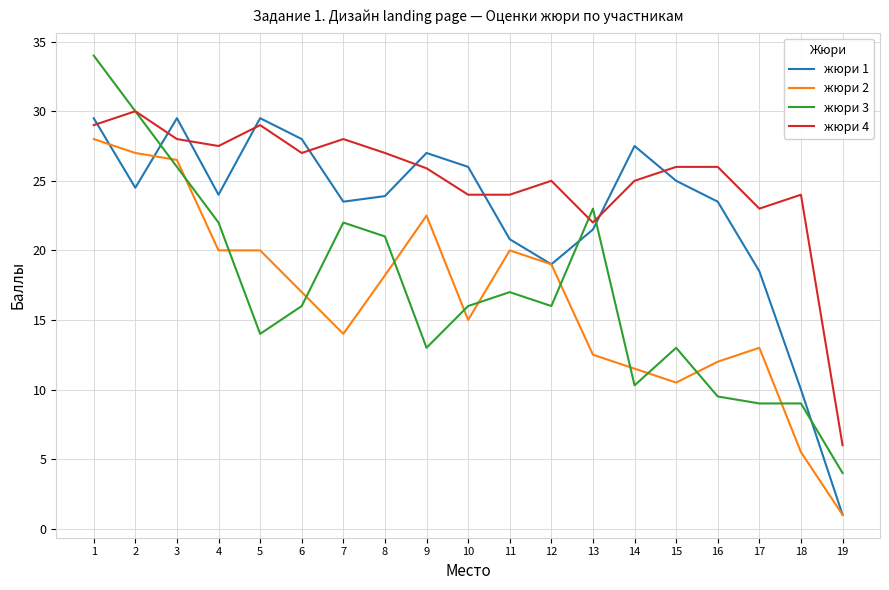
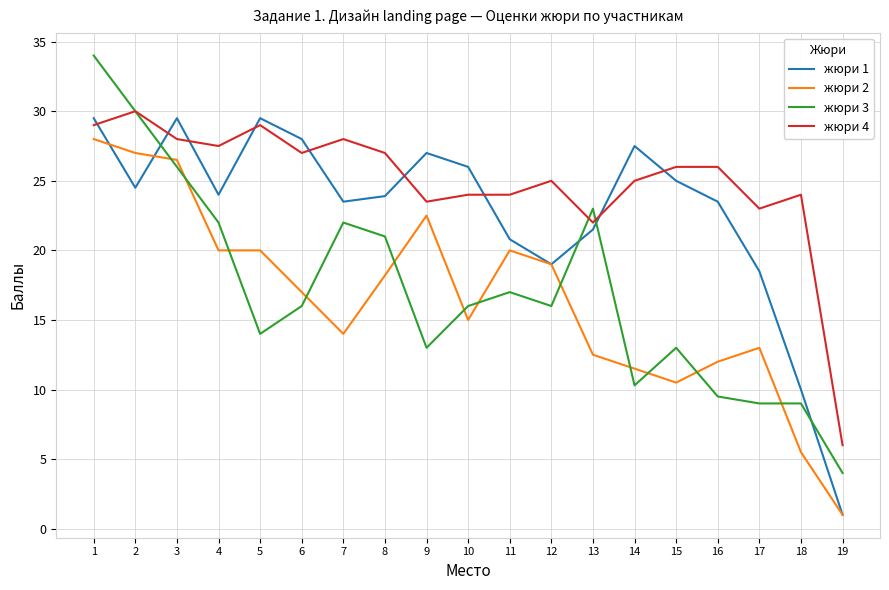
жюри 4, 9: 25.9 -> 23.5
